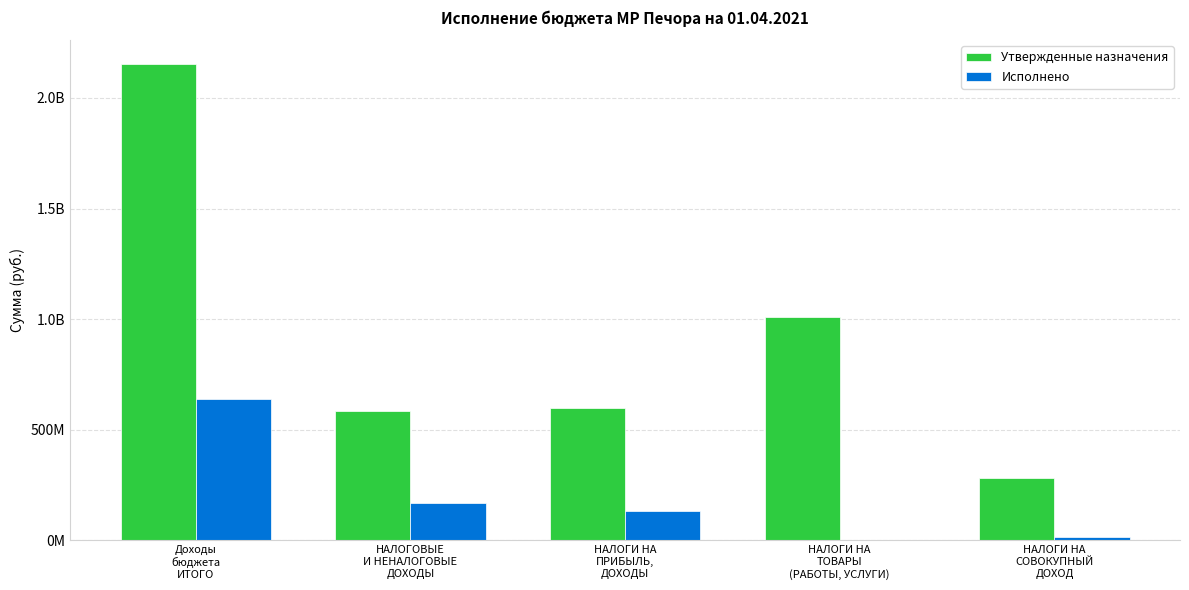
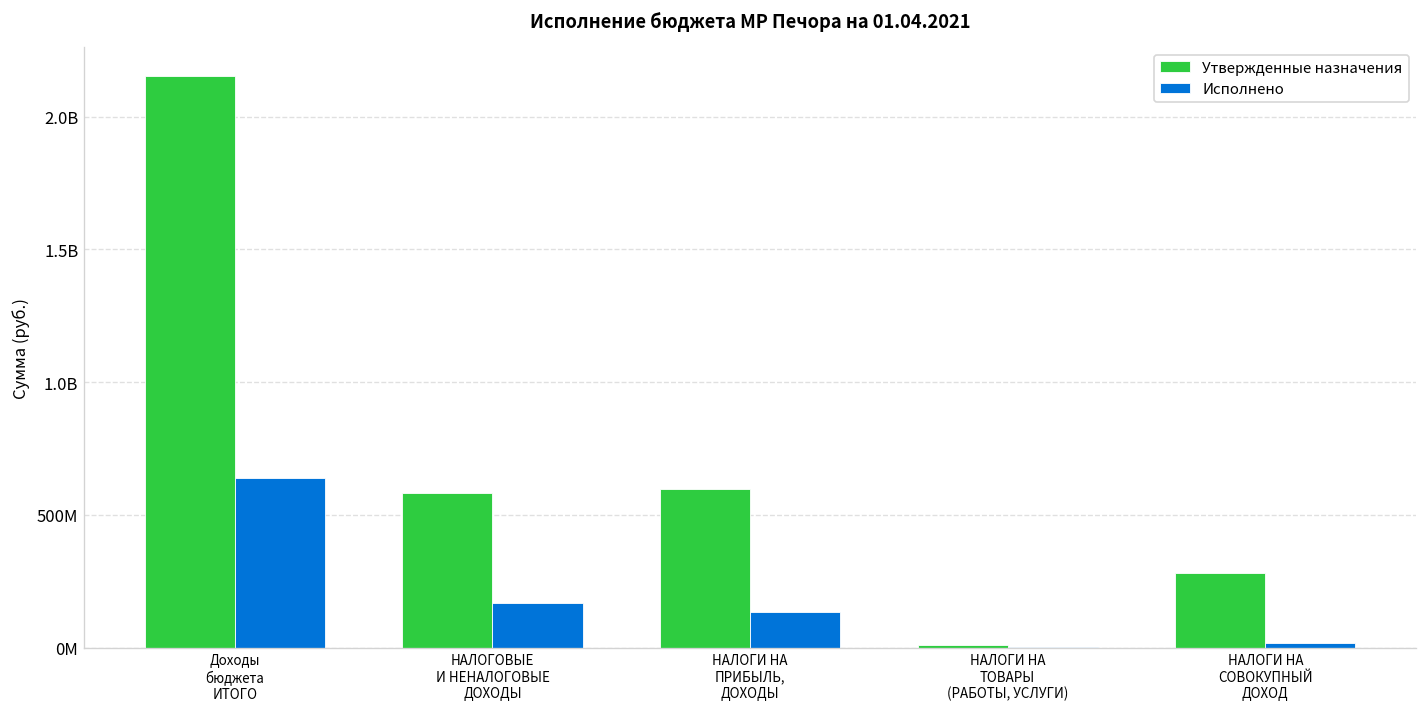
Утвержденные назначения, НАЛОГИ НА ТОВАРЫ (РАБОТЫ, УСЛУГИ): 1010000000 -> 10000000
